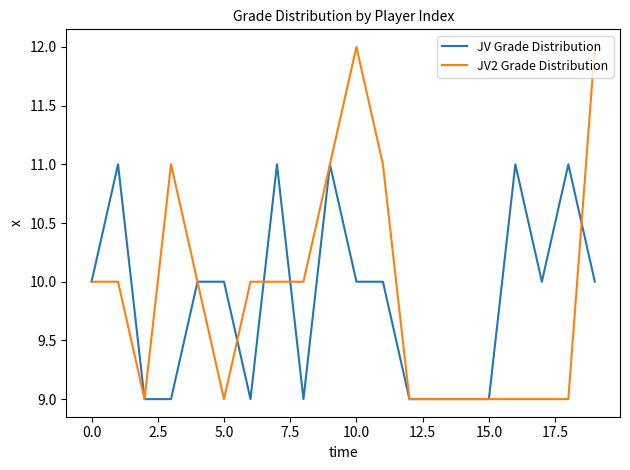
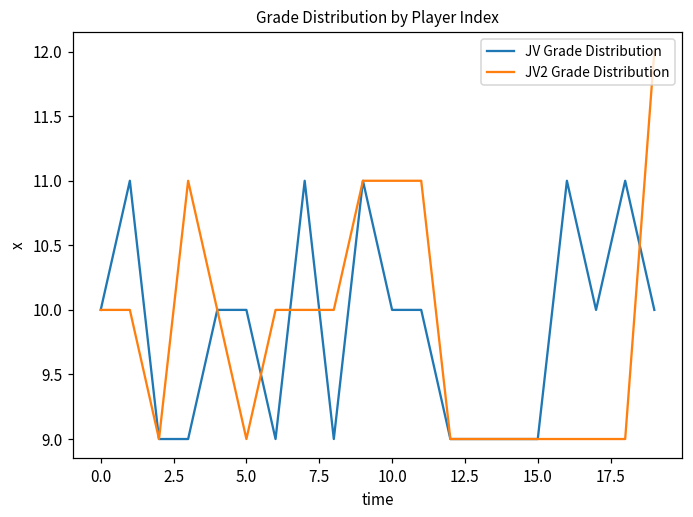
JV2 Grade Distribution, 10.0: 12 -> 11
